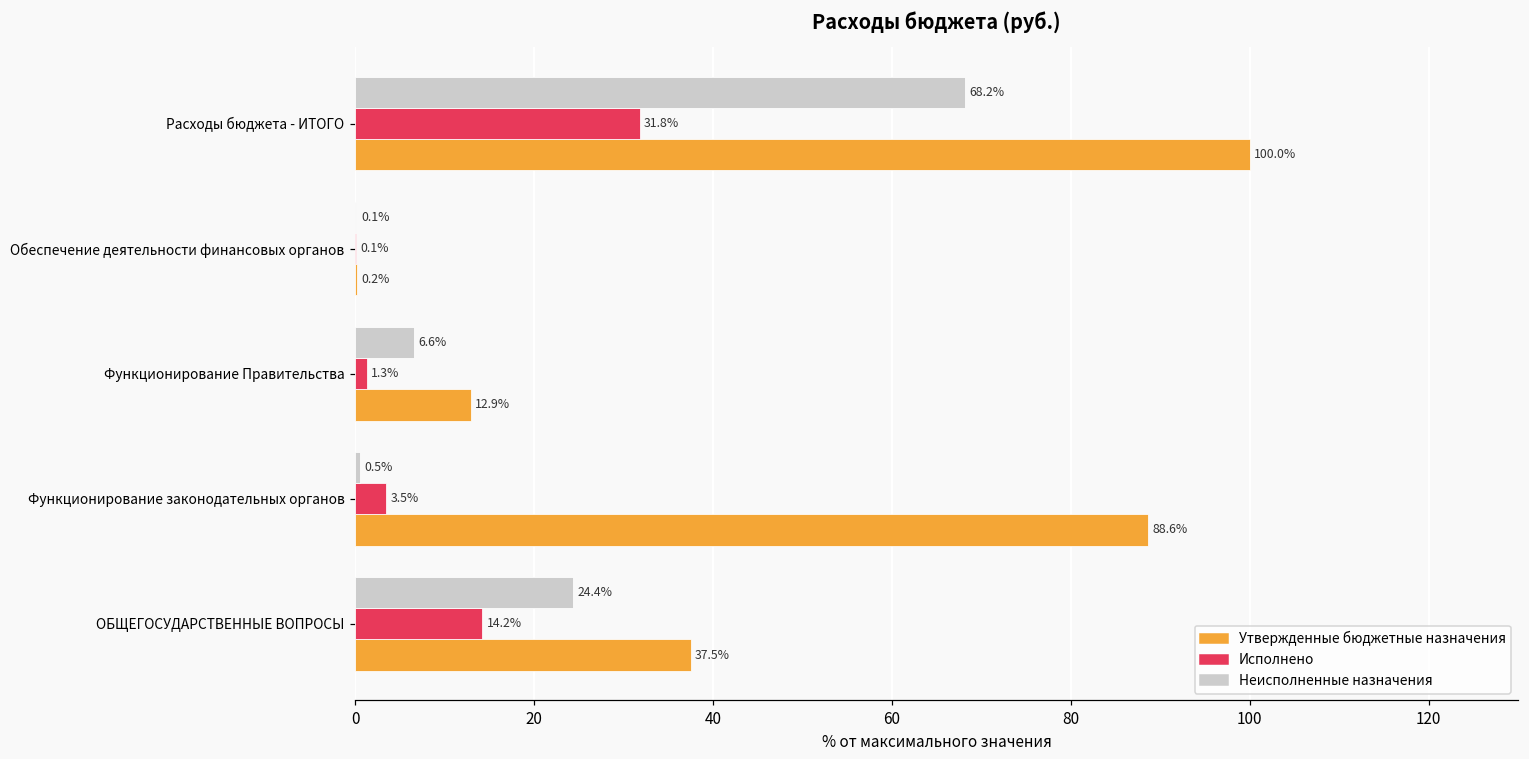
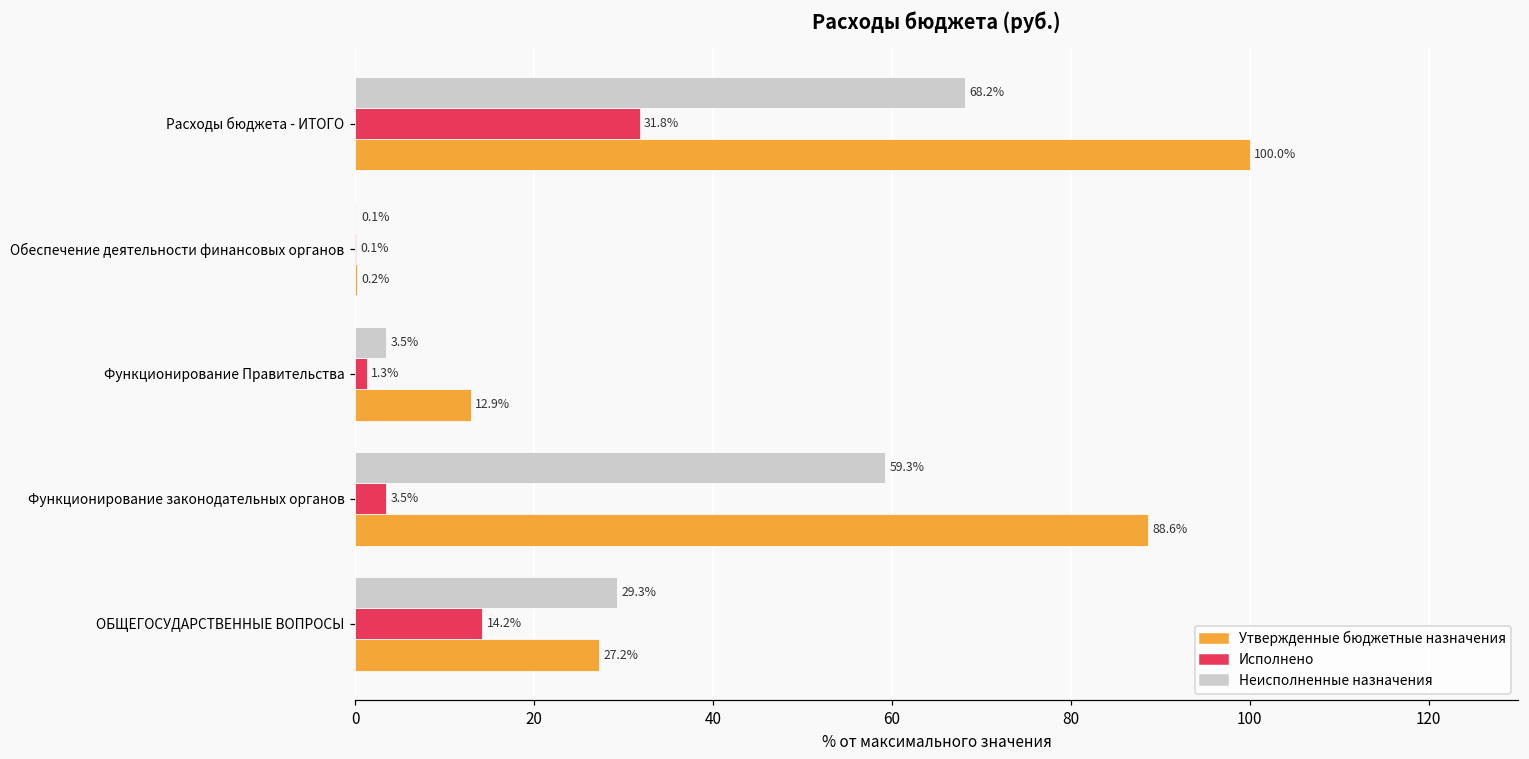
Неисполненные назначения, Функционирование Правительства: 6.6% -> 3.5%
Неисполненные назначения, Функционирование законодательных органов: 0.5% -> 59.3%
Неисполненные назначения, ОБЩЕГОСУДАРСТВЕННЫЕ ВОПРОСЫ: 24.4% -> 29.3%
Утвержденные бюджетные назначения, ОБЩЕГОСУДАРСТВЕННЫЕ ВОПРОСЫ: 37.5% -> 27.2%
